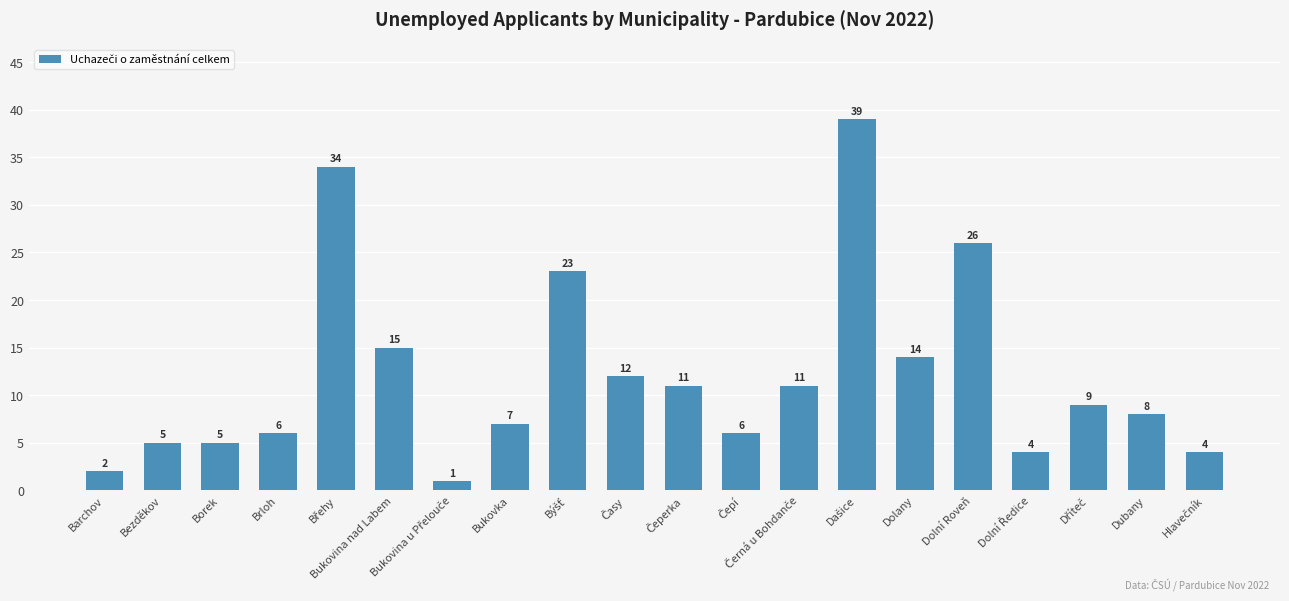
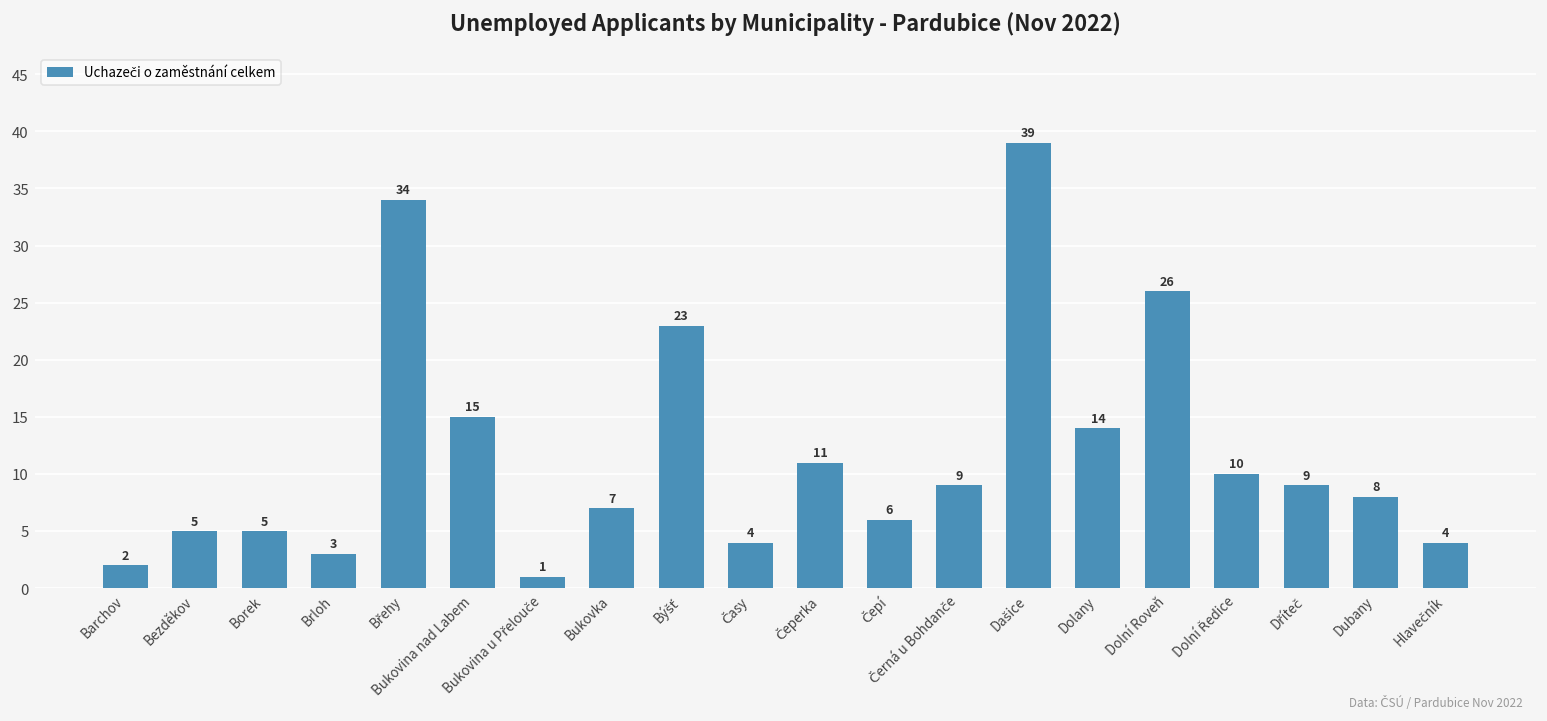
Brloh: 6 -> 3
Časy: 12 -> 4
Černá u Bohdanče: 11 -> 9
Dolní Ředice: 4 -> 10
